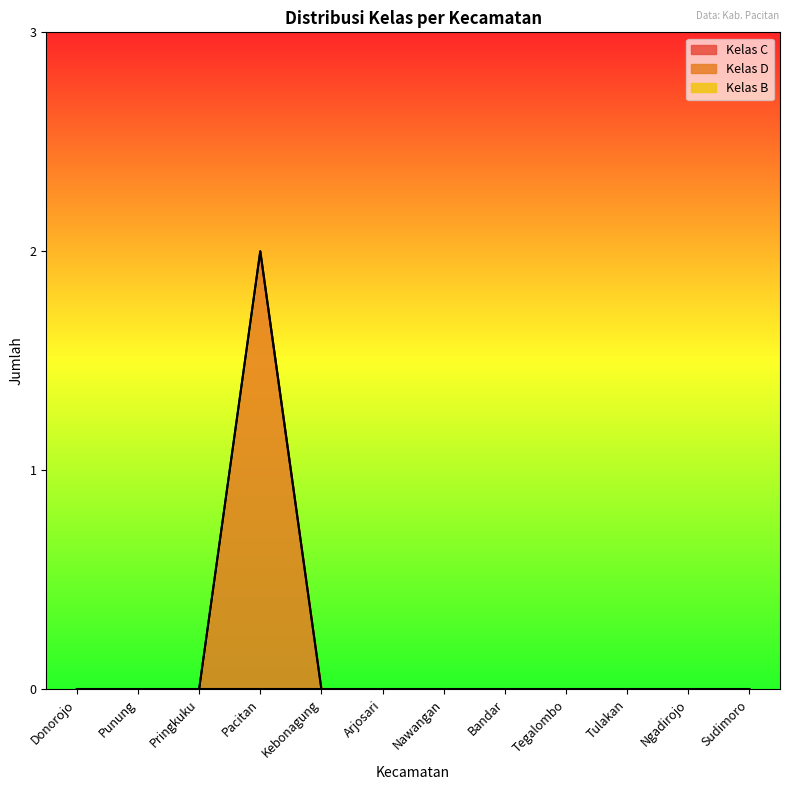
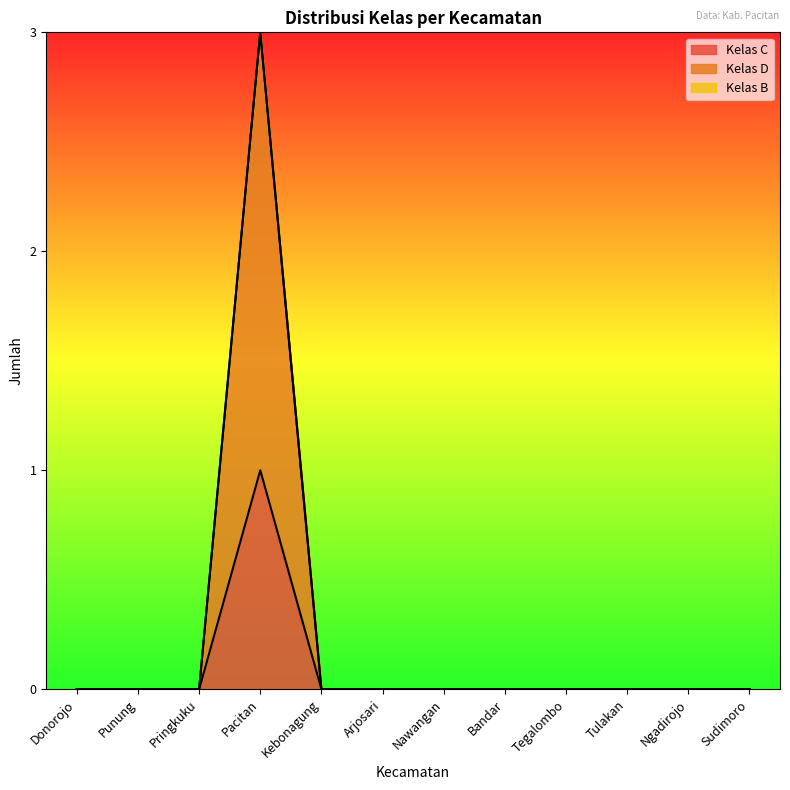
Kelas C, Pacitan: 0 -> 1
